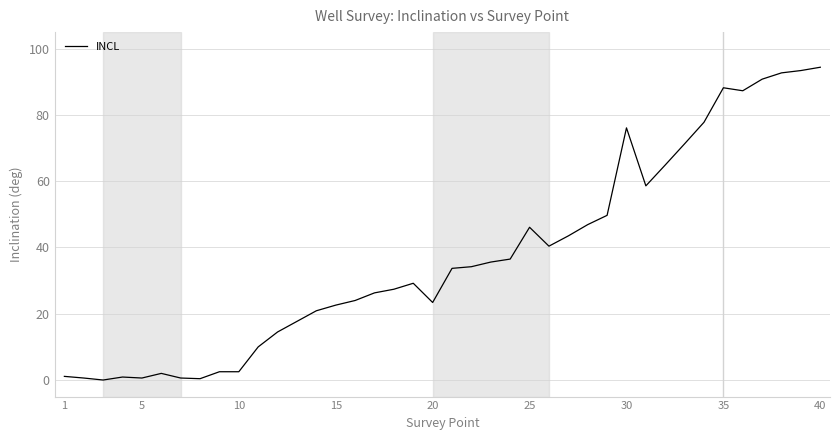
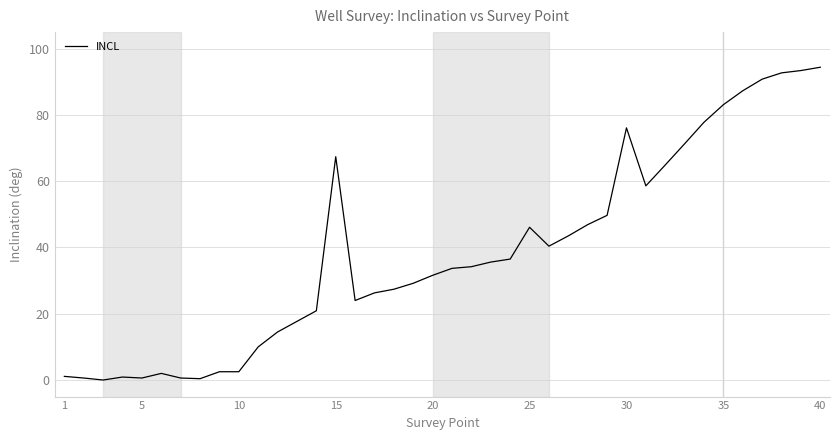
15: 23 -> 67
20: 23 -> 32
35: 88 -> 83
